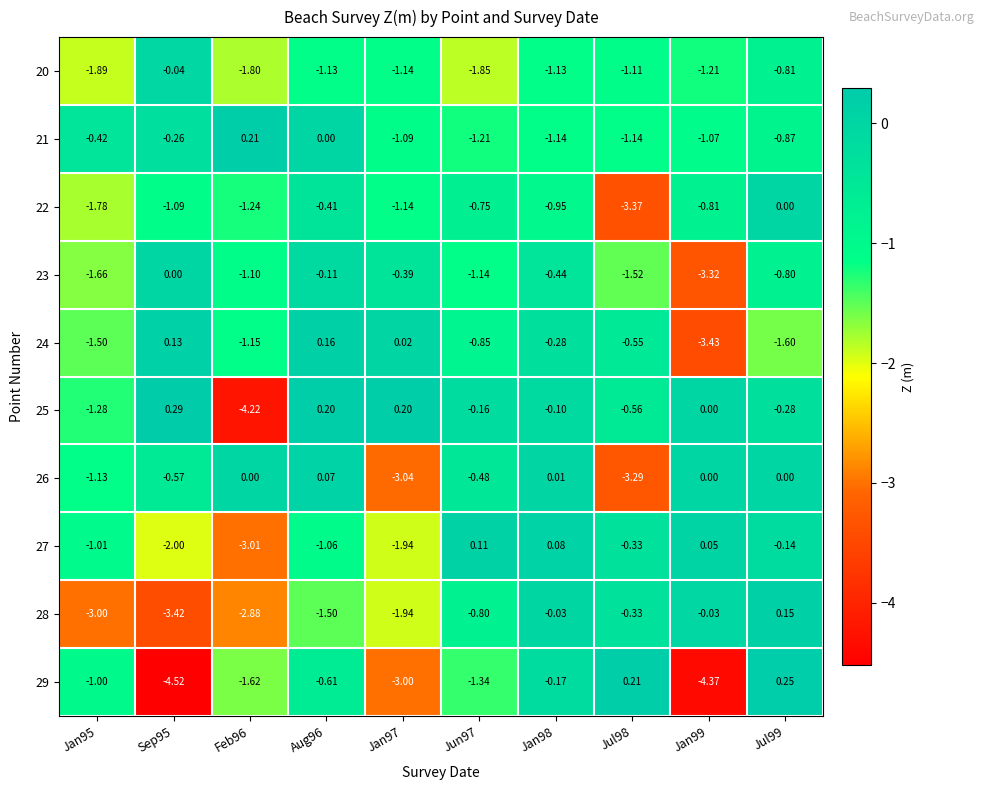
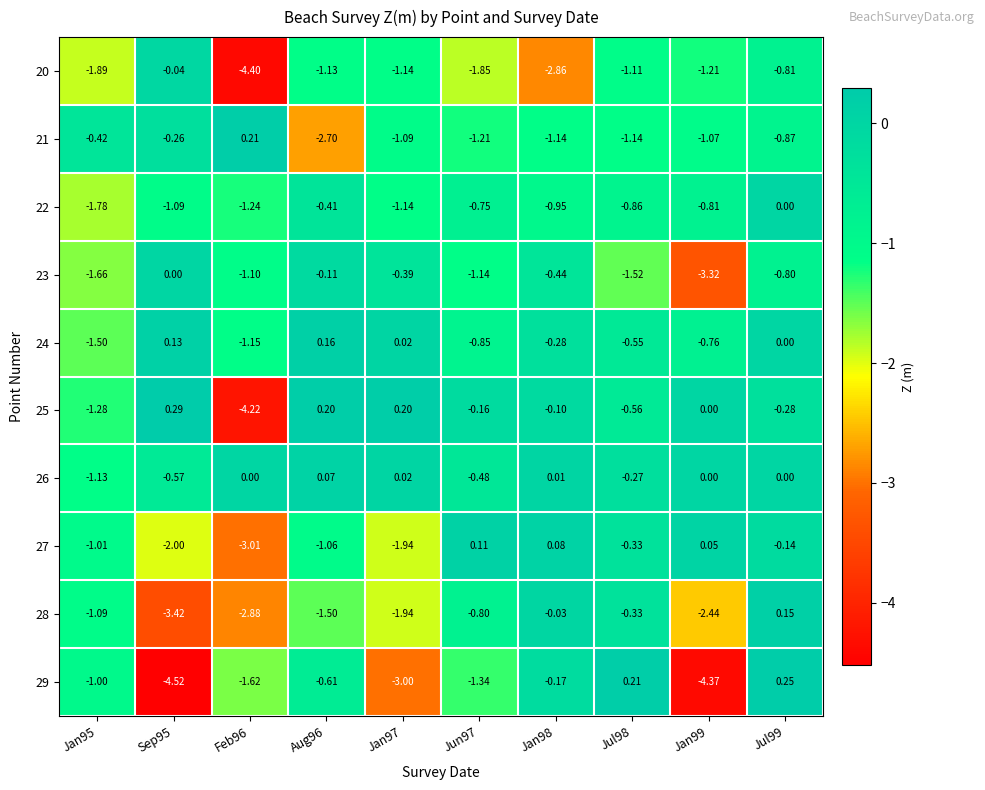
20, Feb96: -1.80 -> -4.40
20, Jan98: -1.13 -> -2.86
21, Aug96: 0.00 -> -2.70
22, Jul98: -3.37 -> -0.86
24, Jan99: -3.43 -> -0.76
24, Jul99: -1.60 -> 0.00
26, Jan97: -3.04 -> 0.02
26, Jul98: -3.29 -> -0.27
28, Jan95: -3.00 -> -1.09
28, Jan99: -0.03 -> -2.44
